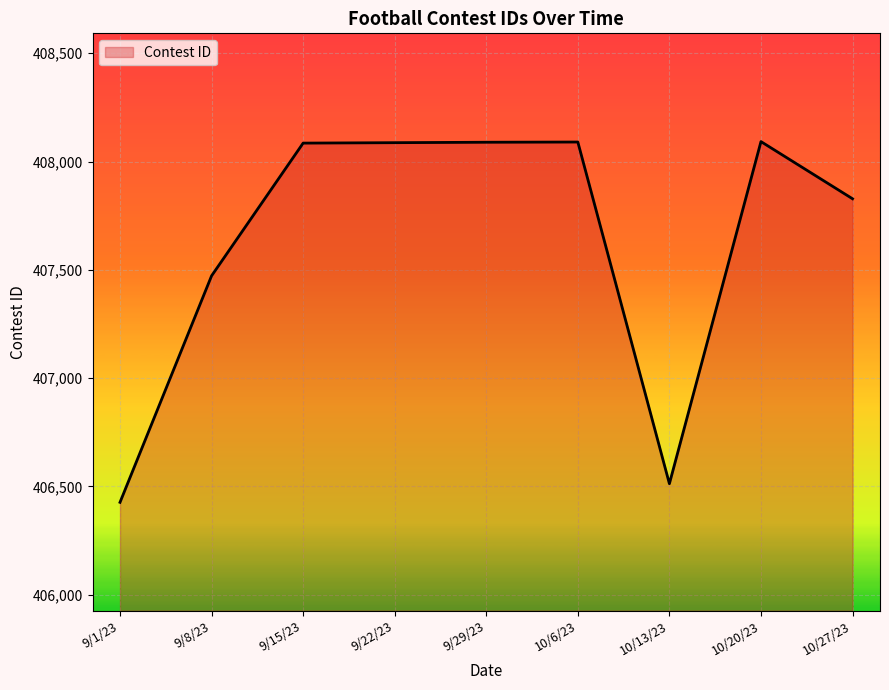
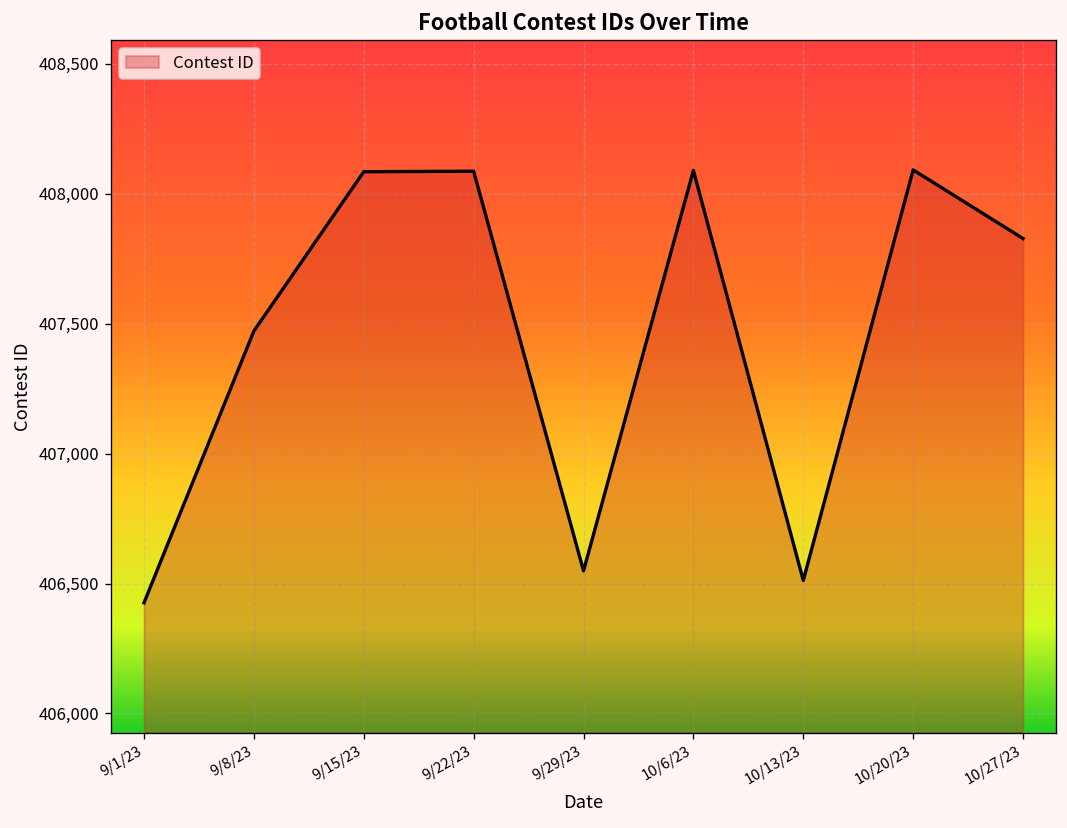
9/29/23: 408,090 -> 406,550
